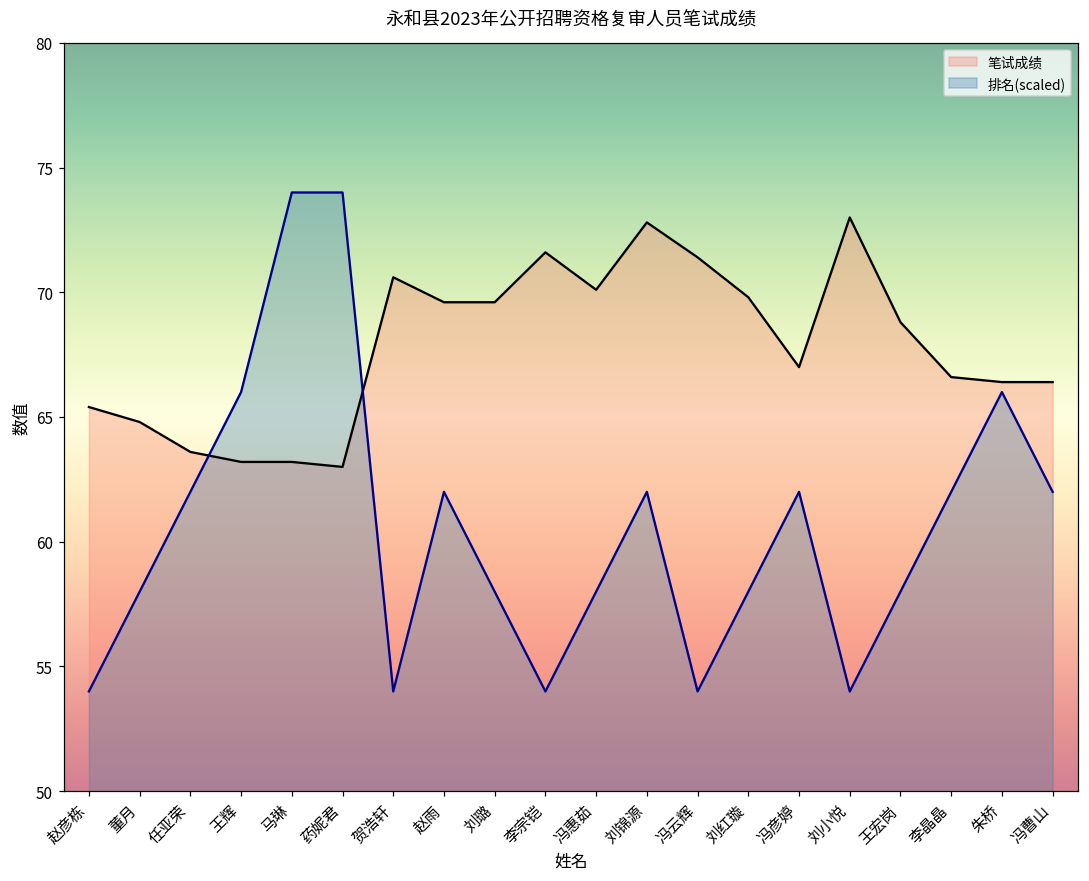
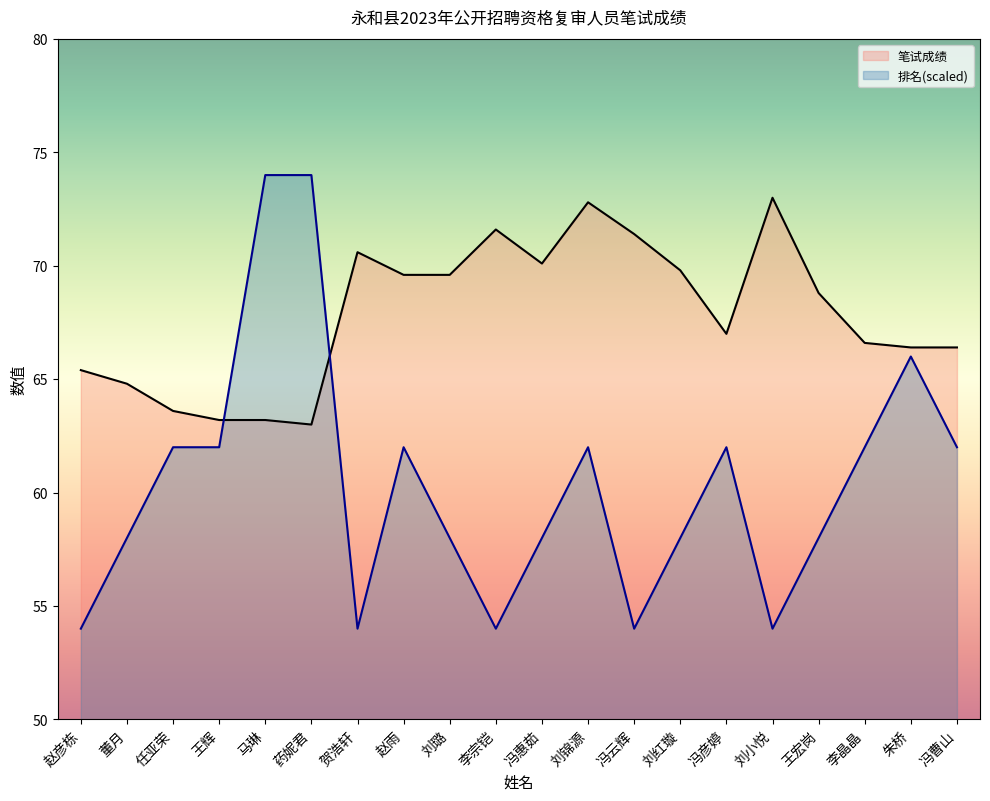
排名(scaled), 王辉: 66.0 -> 62.0
